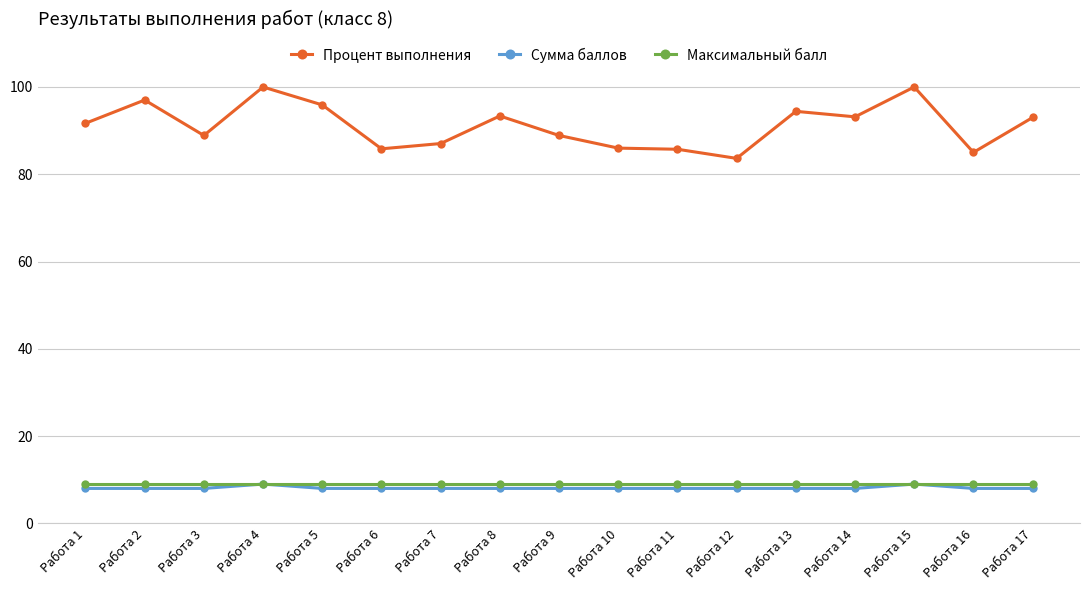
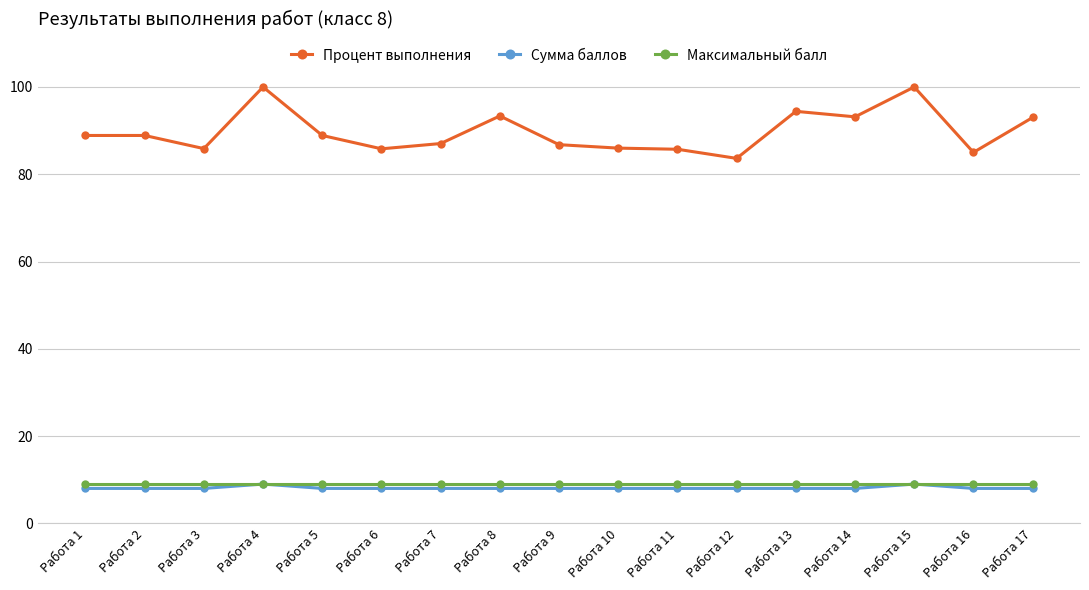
Процент выполнения, Работа 1: 92 -> 89
Процент выполнения, Работа 2: 97 -> 89
Процент выполнения, Работа 3: 89 -> 86
Процент выполнения, Работа 5: 96 -> 89
Процент выполнения, Работа 9: 89 -> 87
